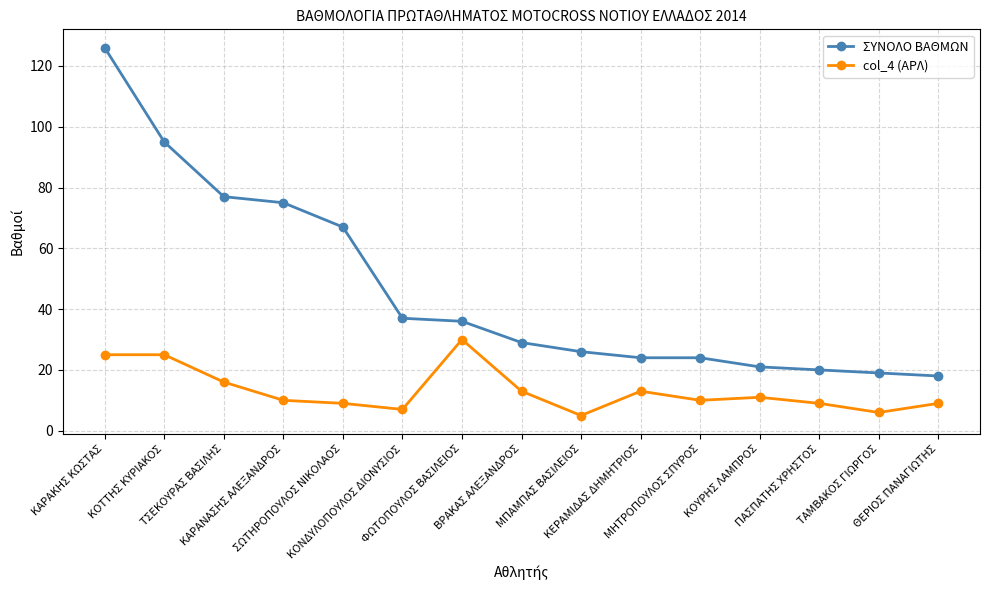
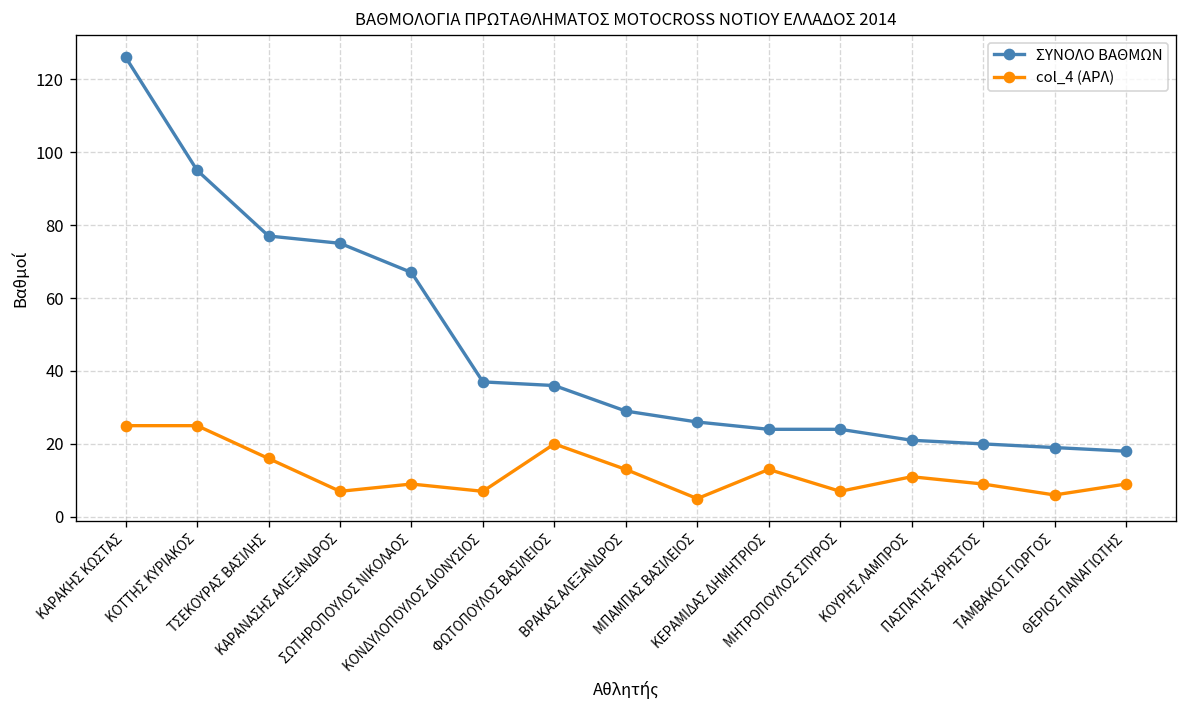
col_4 (ΑΡΛ), ΚΑΡΑΝΑΣΗΣ ΑΛΕΞΑΝΔΡΟΣ: 10 -> 7
col_4 (ΑΡΛ), ΦΩΤΟΠΟΥΛΟΣ ΒΑΣΙΛΕΙΟΣ: 30 -> 20
col_4 (ΑΡΛ), ΜΗΤΡΟΠΟΥΛΟΣ ΣΠΥΡΟΣ: 10 -> 7
